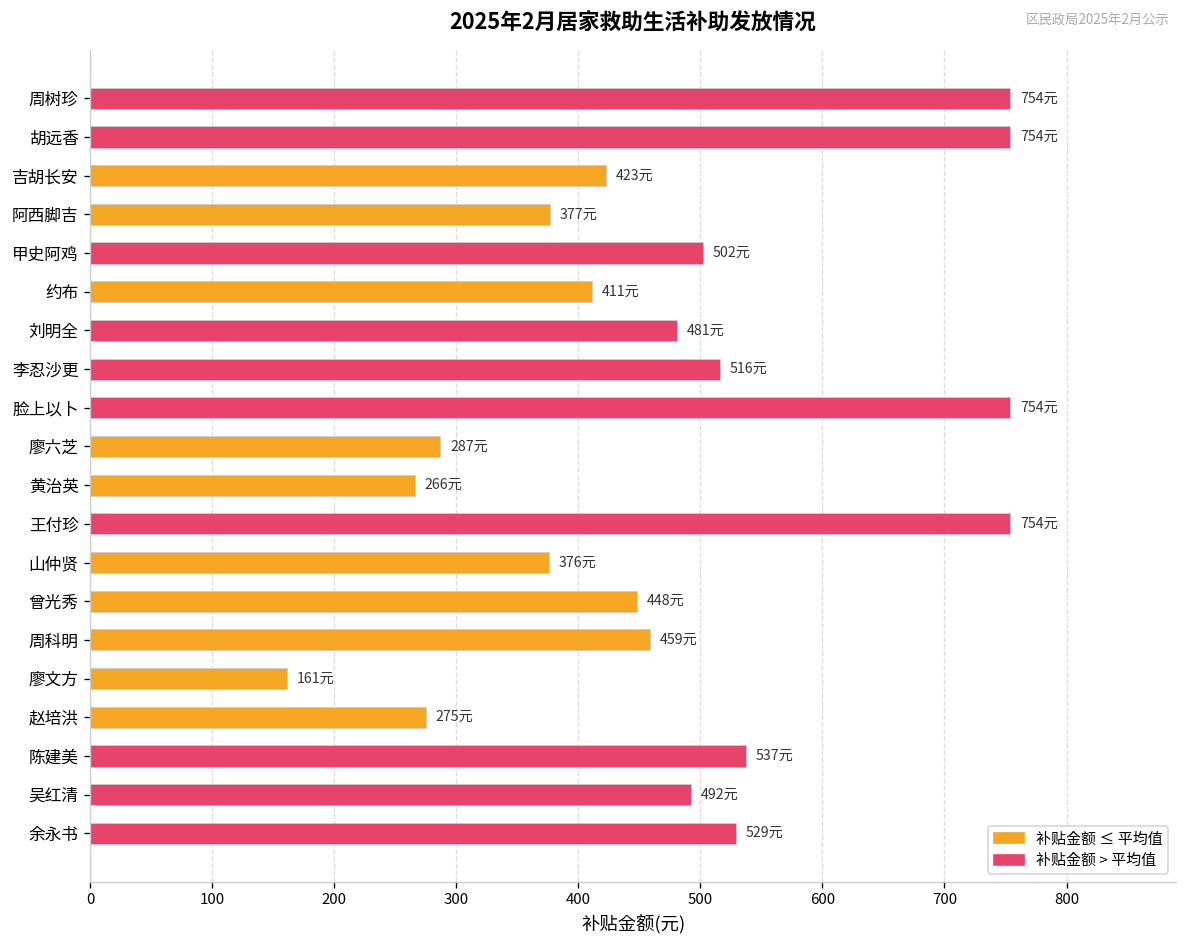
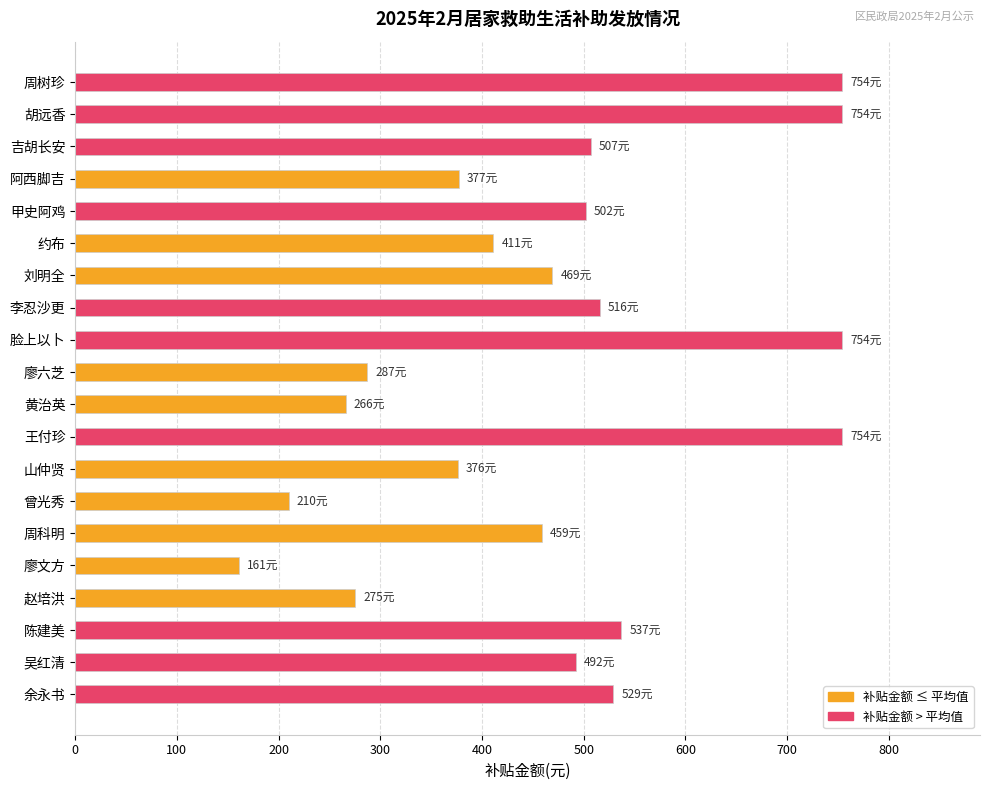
吉胡长安: 423元 -> 507元
刘明全: 481元 -> 469元
曾光秀: 448元 -> 210元
